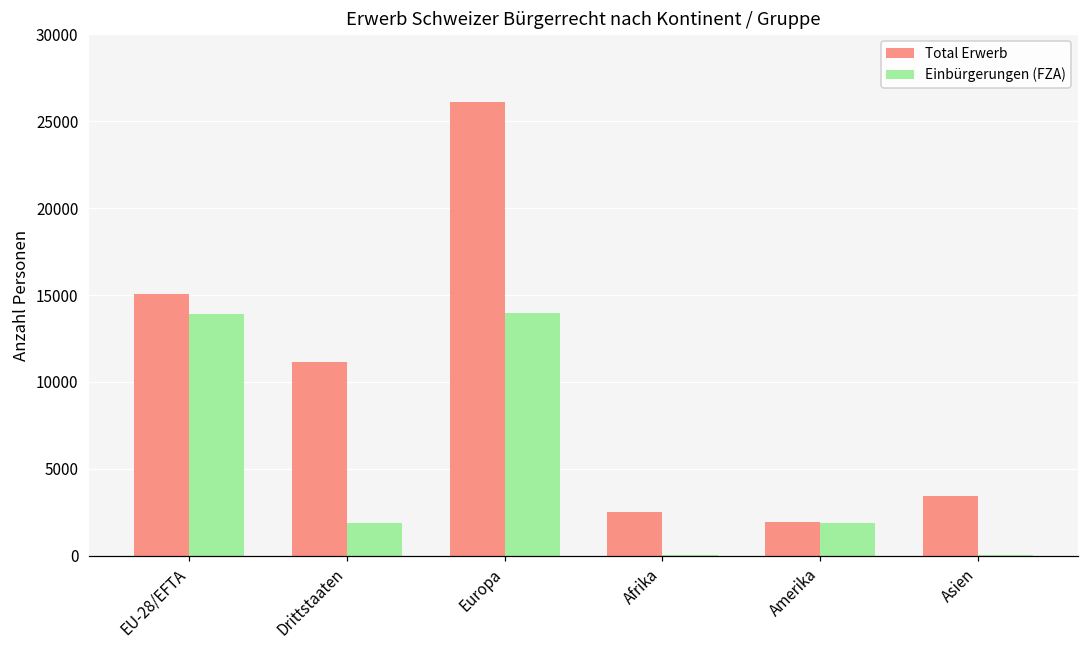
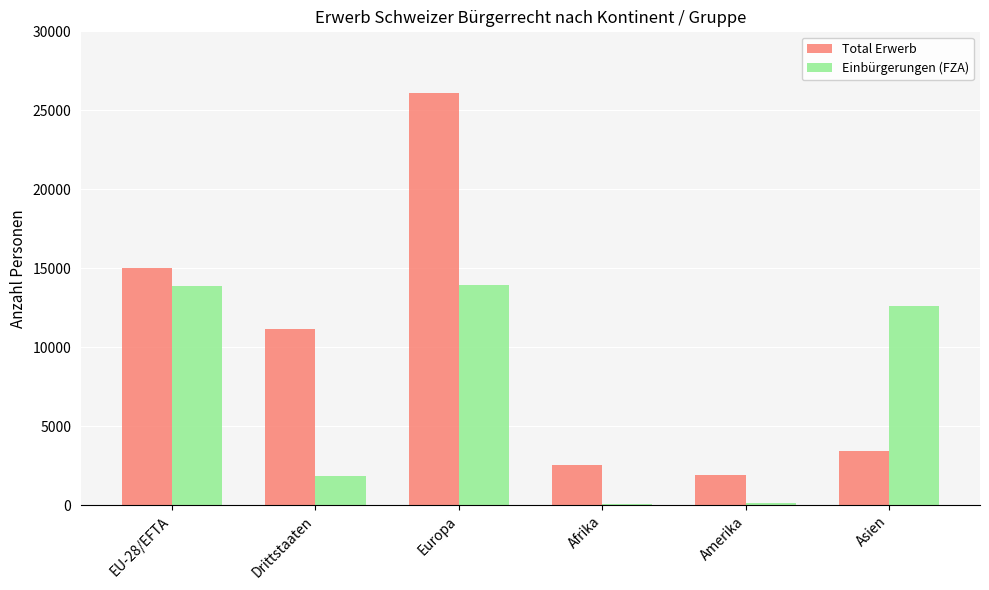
Einbürgerungen (FZA), Amerika: 1900 -> 100
Einbürgerungen (FZA), Asien: 100 -> 12600
